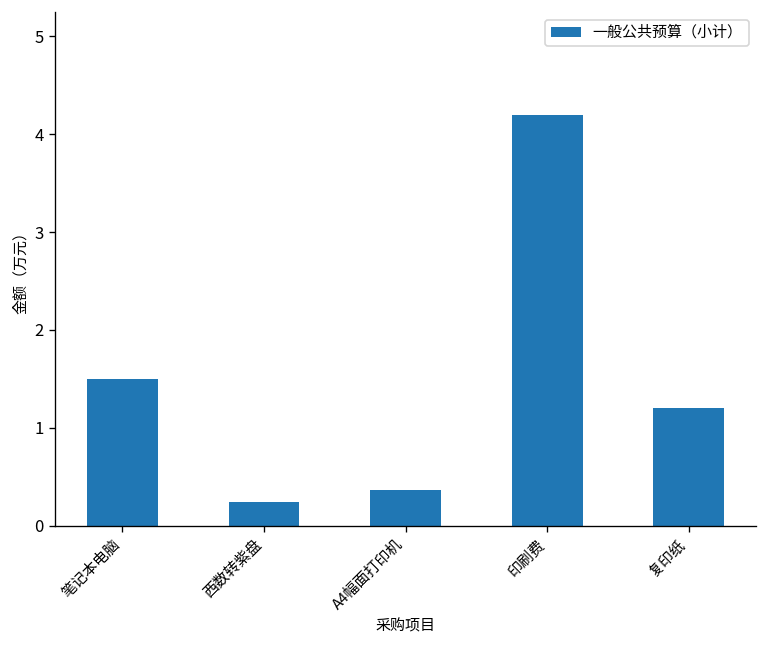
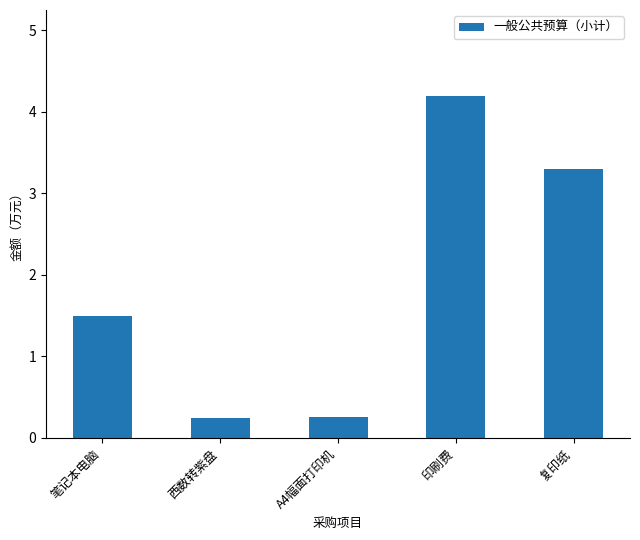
A4幅面打印机: 0.4 -> 0.3
复印纸: 1.2 -> 3.3
